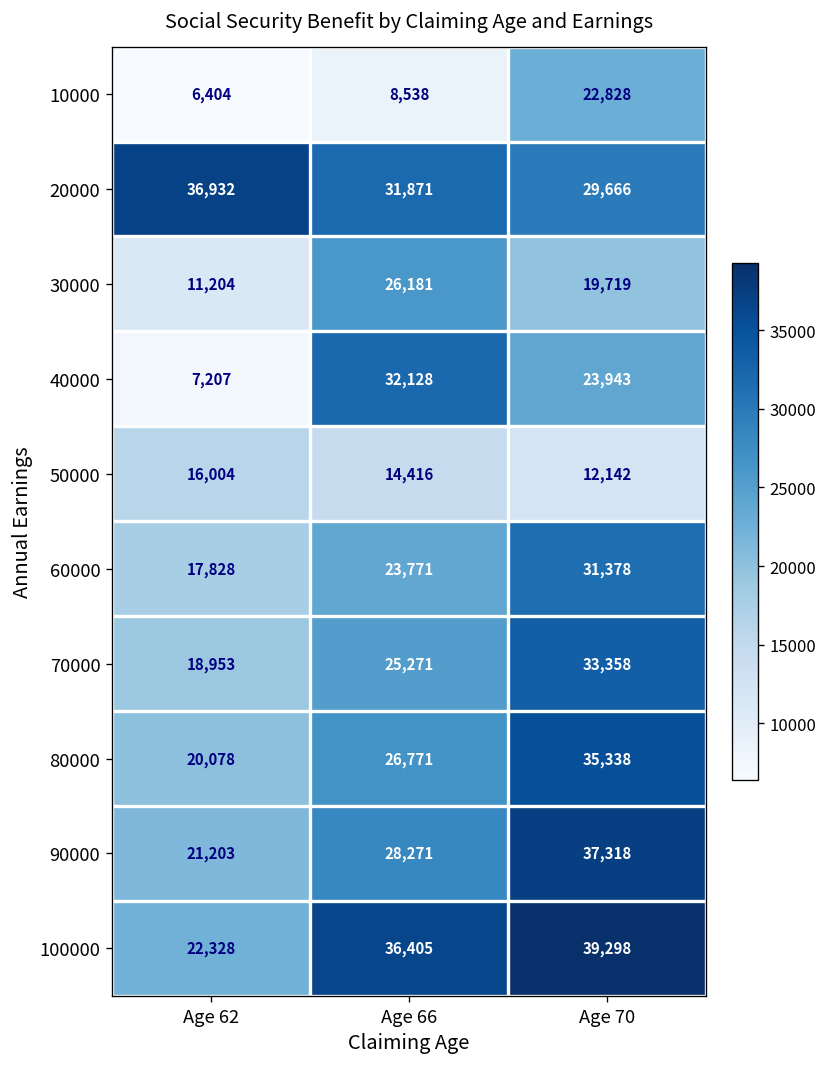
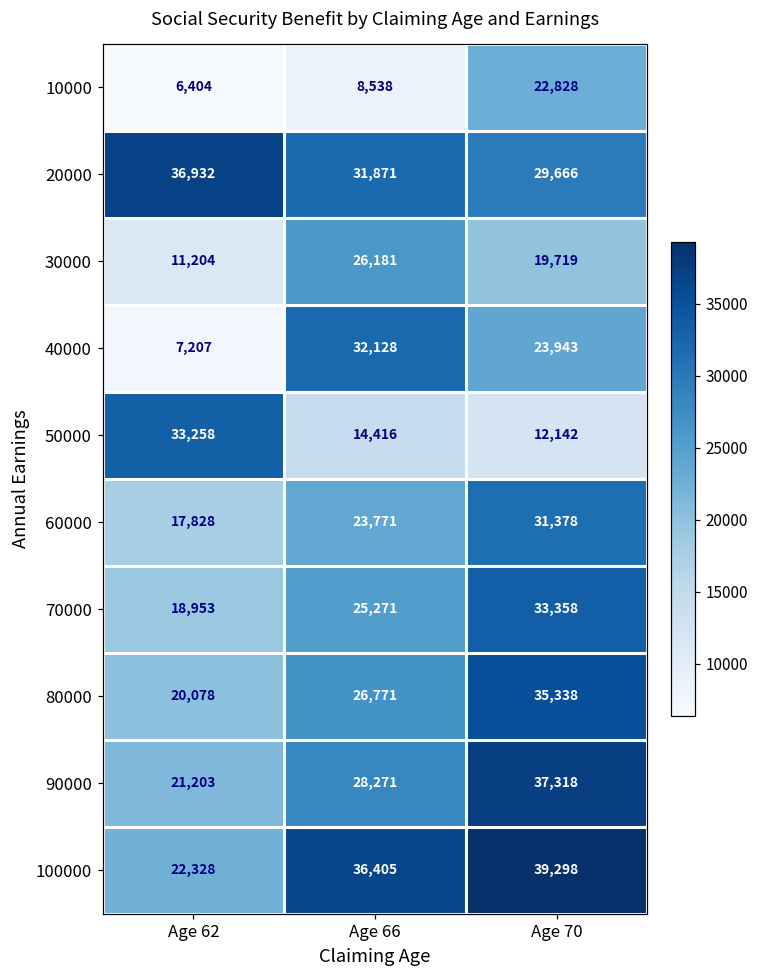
50000, Age 62: 16,004 -> 33,258
